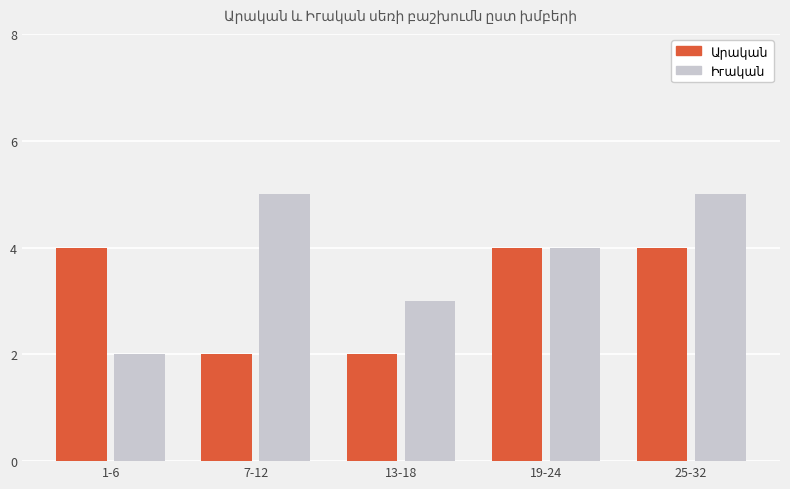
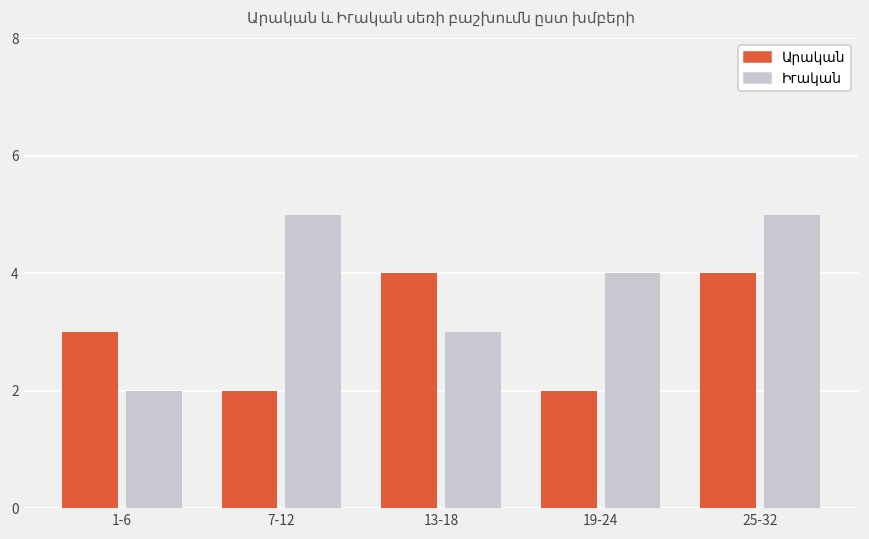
Արական, 1-6: 4 -> 3
Արական, 13-18: 2 -> 4
Արական, 19-24: 4 -> 2
